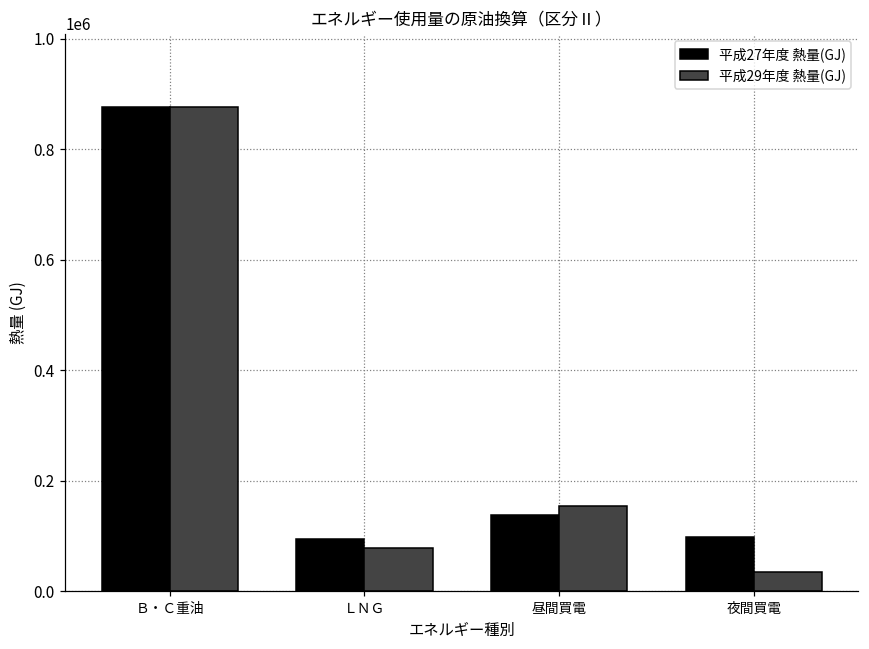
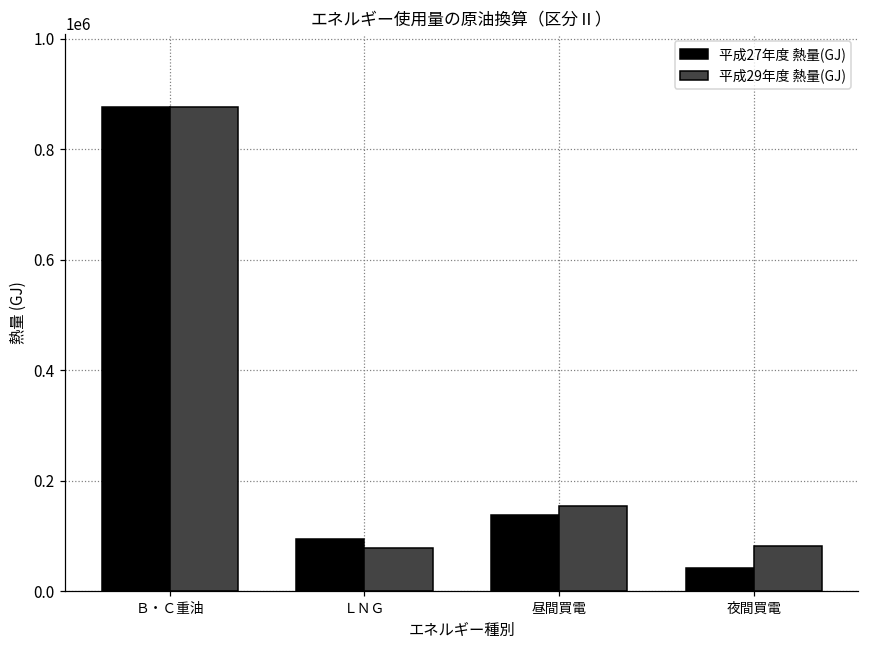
平成27年度 熱量(GJ), 夜間買電: 100000 -> 40000
平成29年度 熱量(GJ), 夜間買電: 40000 -> 80000
